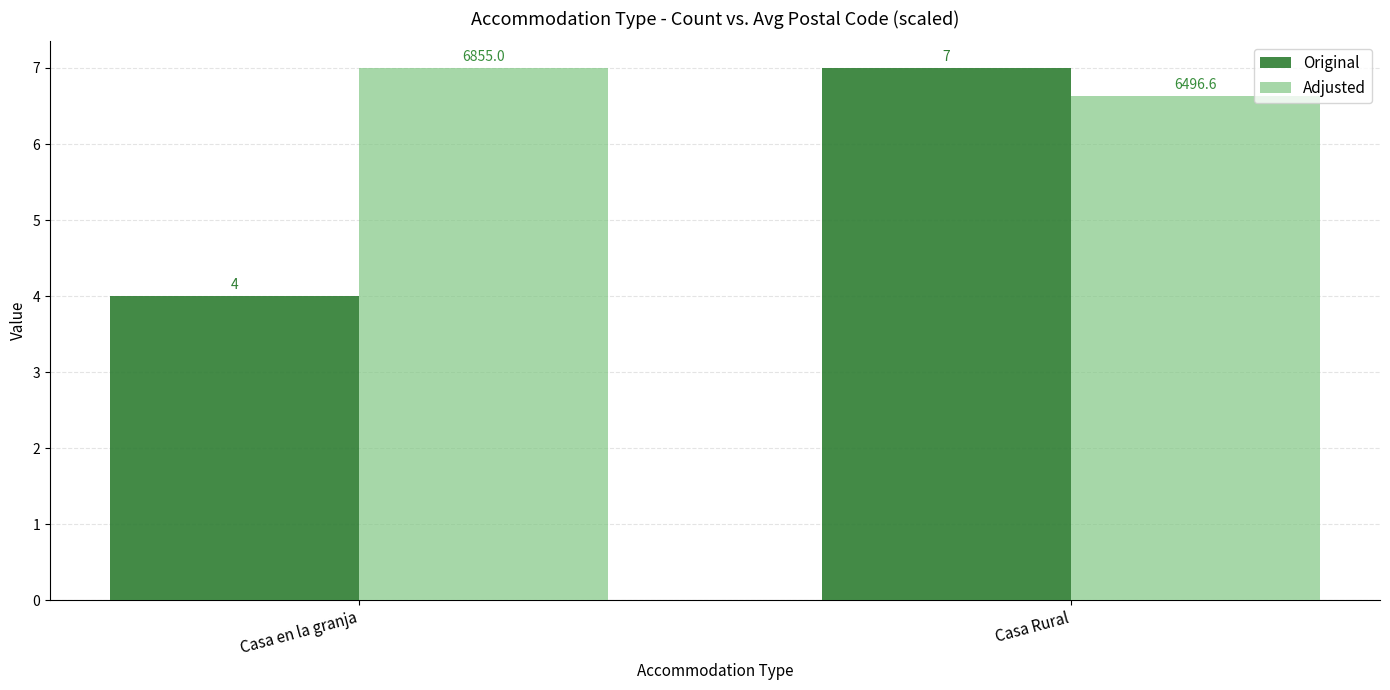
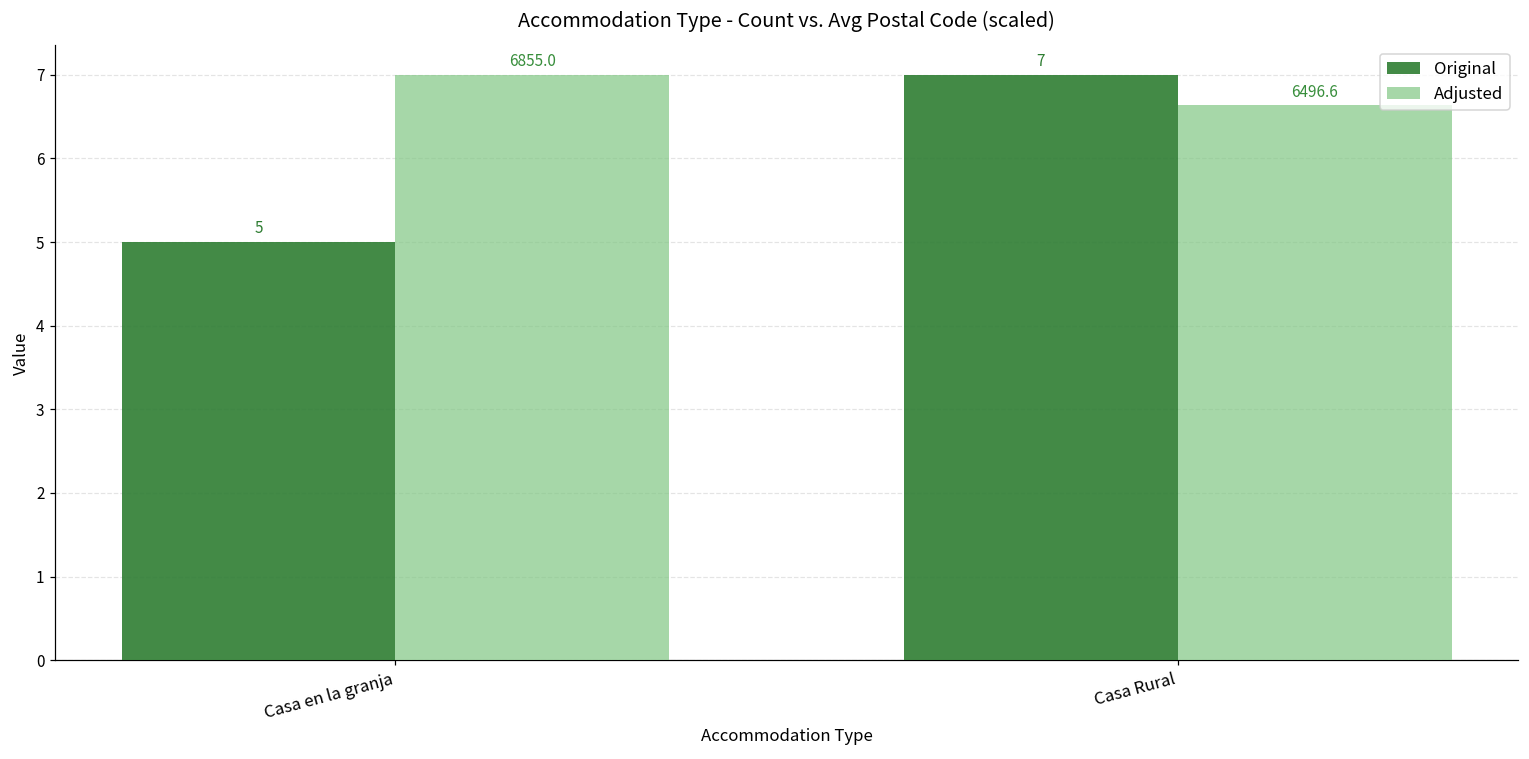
Original, Casa en la granja: 4 -> 5
